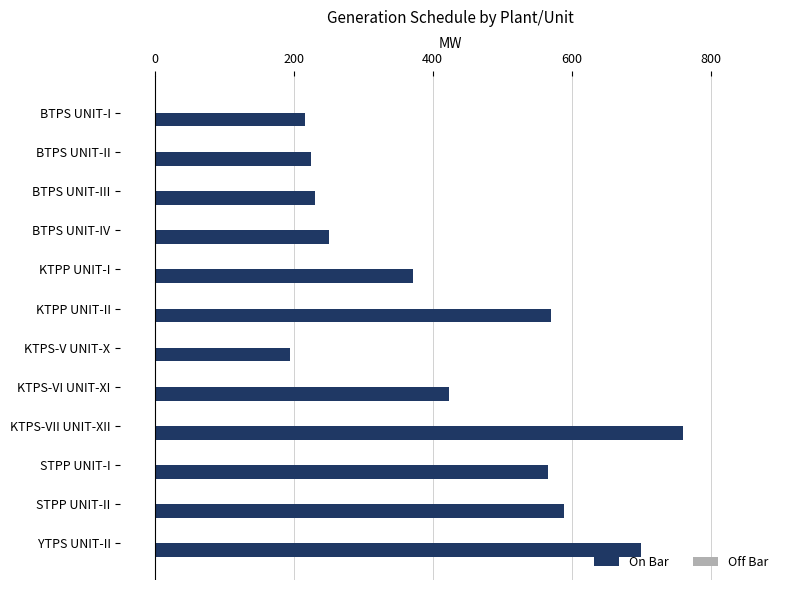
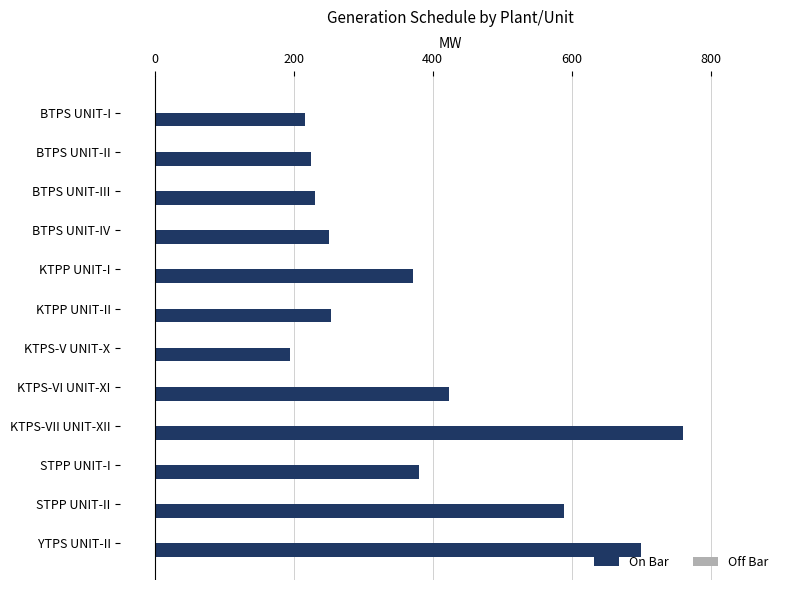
On Bar, KTPP UNIT-II: 570 -> 250
On Bar, STPP UNIT-I: 570 -> 380
